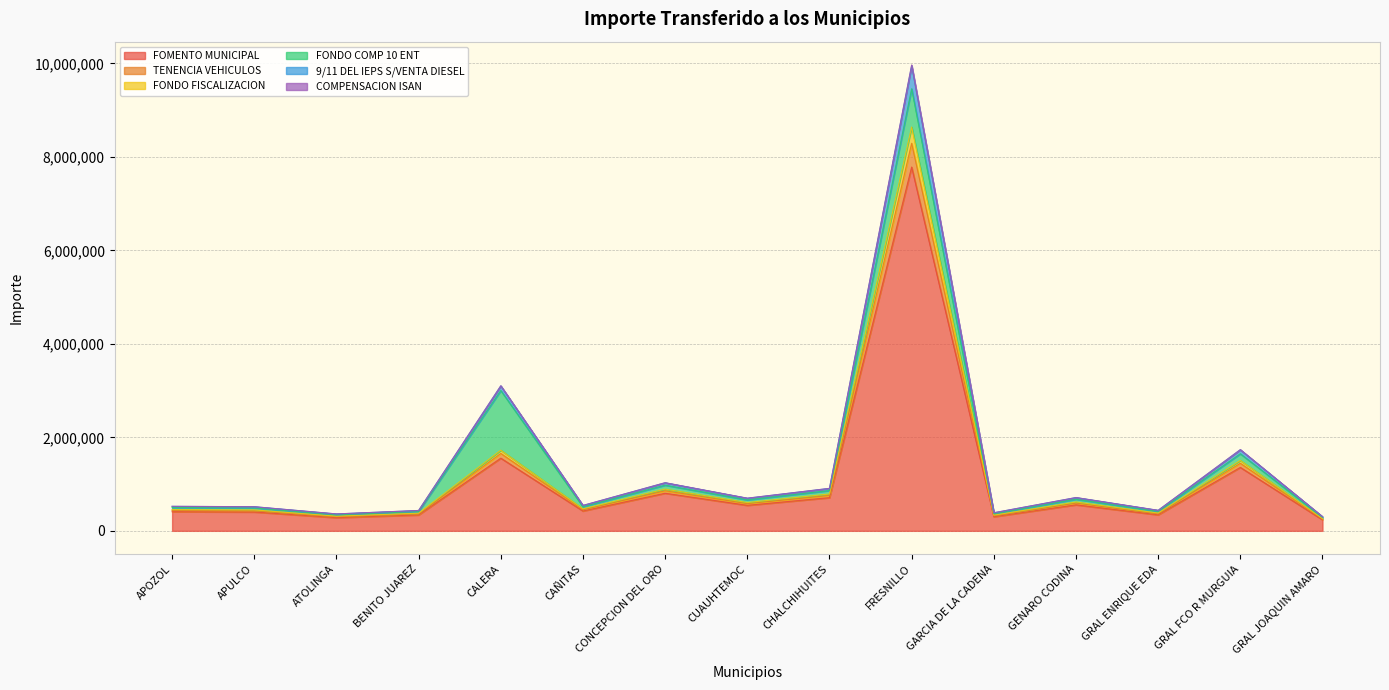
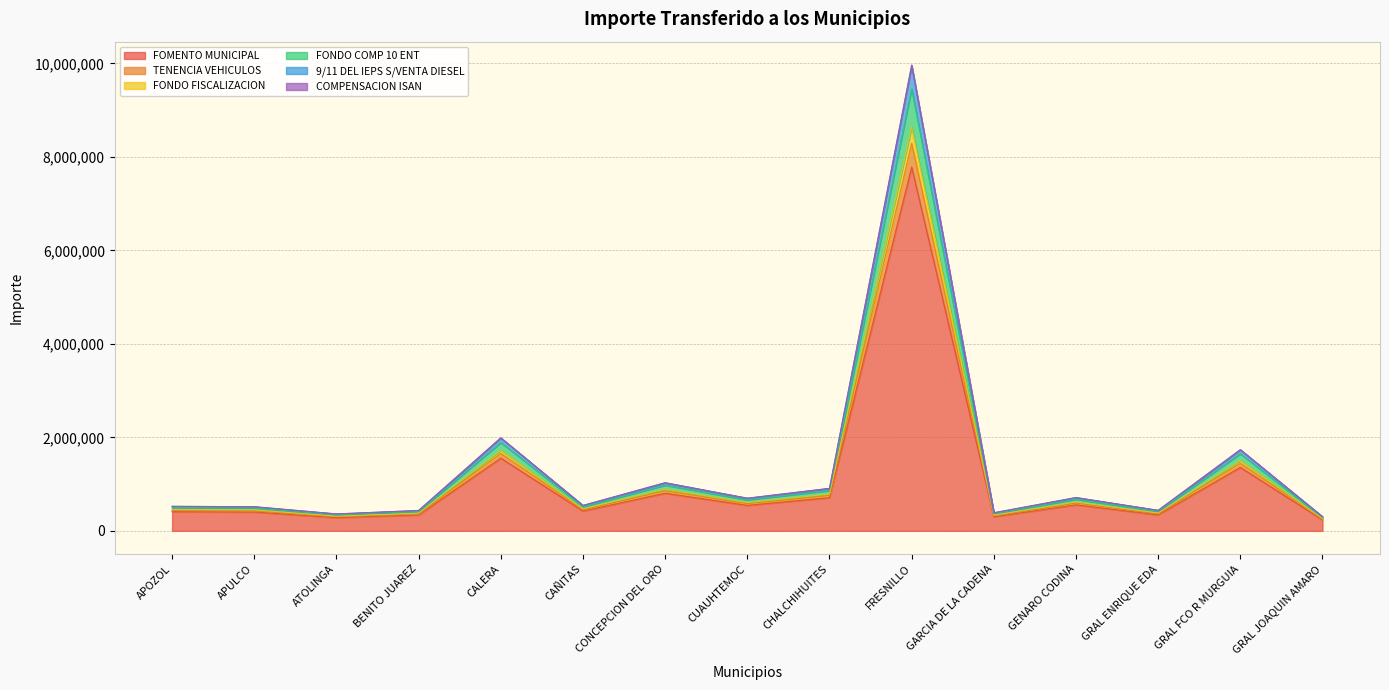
FONDO COMP 10 ENT, CALERA: 1,300,000 -> 200,000
